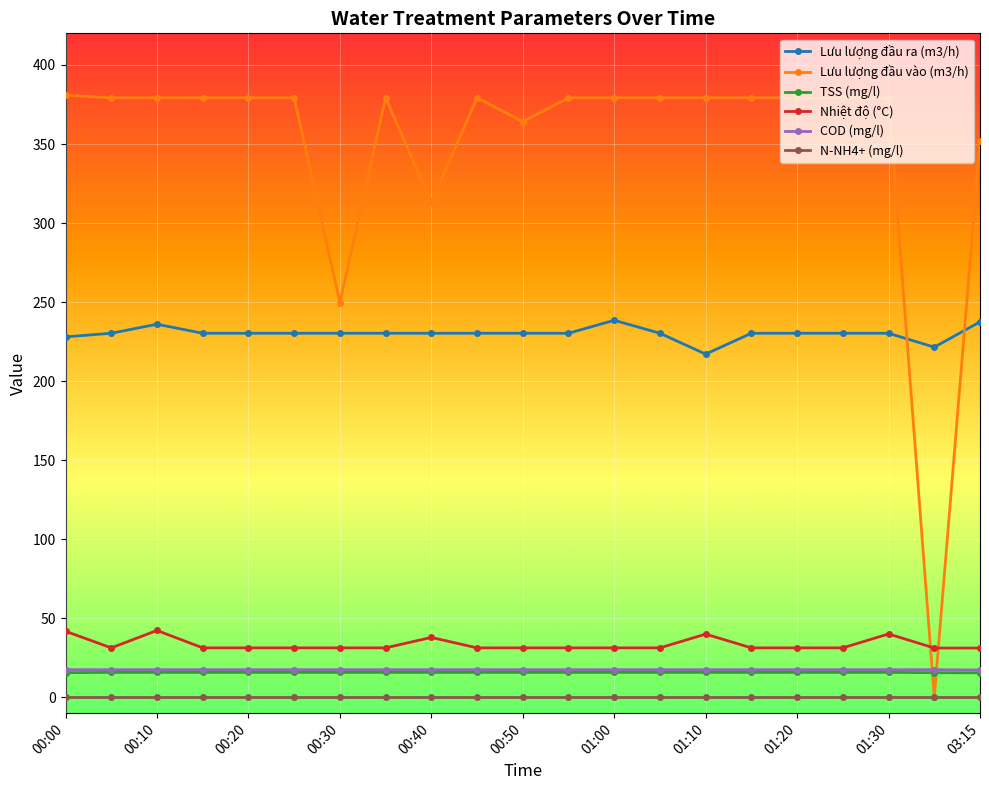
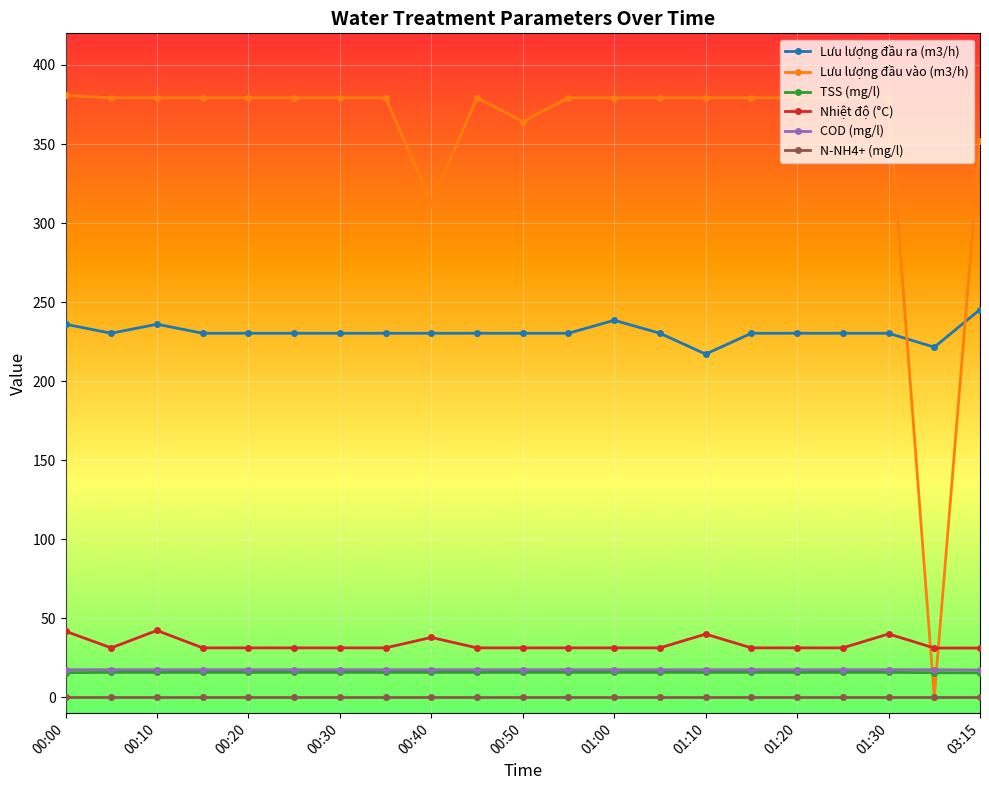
Lưu lượng đầu ra (m3/h), 00:00: 228 -> 236
Lưu lượng đầu vào (m3/h), 00:30: 250 -> 379
Lưu lượng đầu ra (m3/h), 03:15: 238 -> 245
